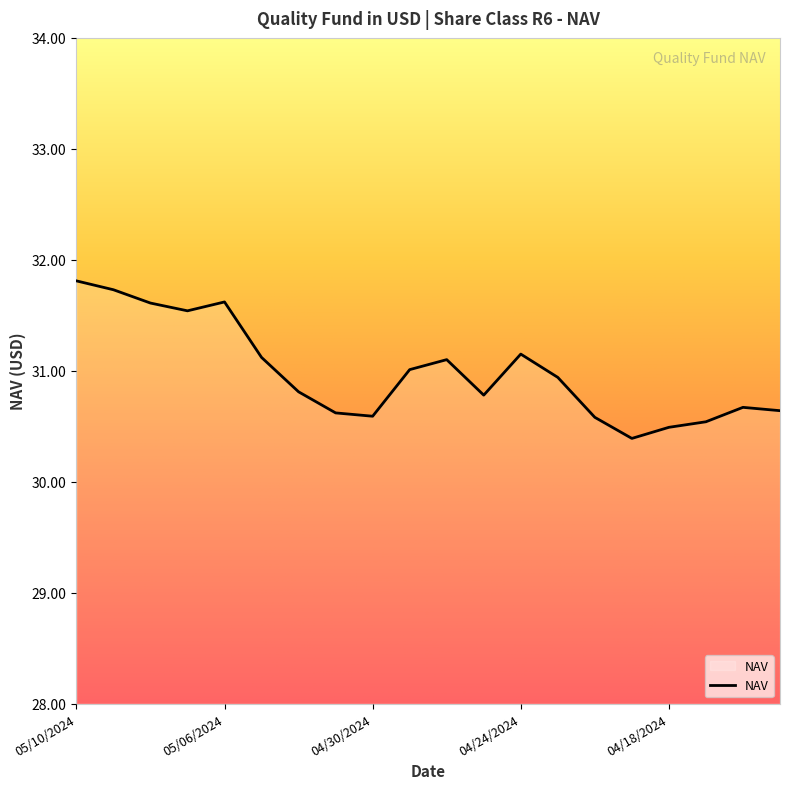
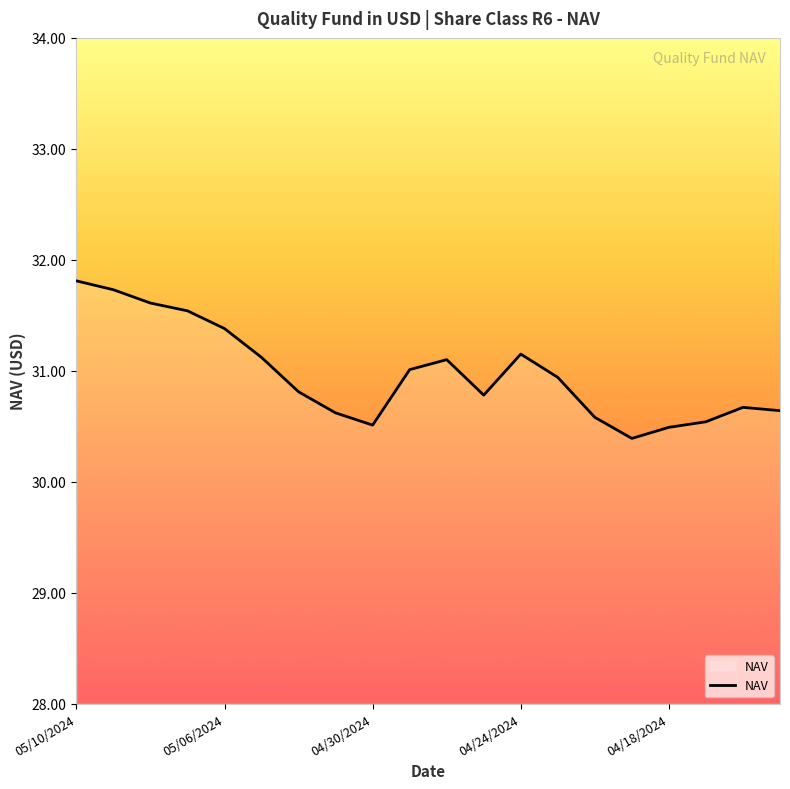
05/06/2024: 31.62 -> 31.38
04/30/2024: 30.59 -> 30.51
